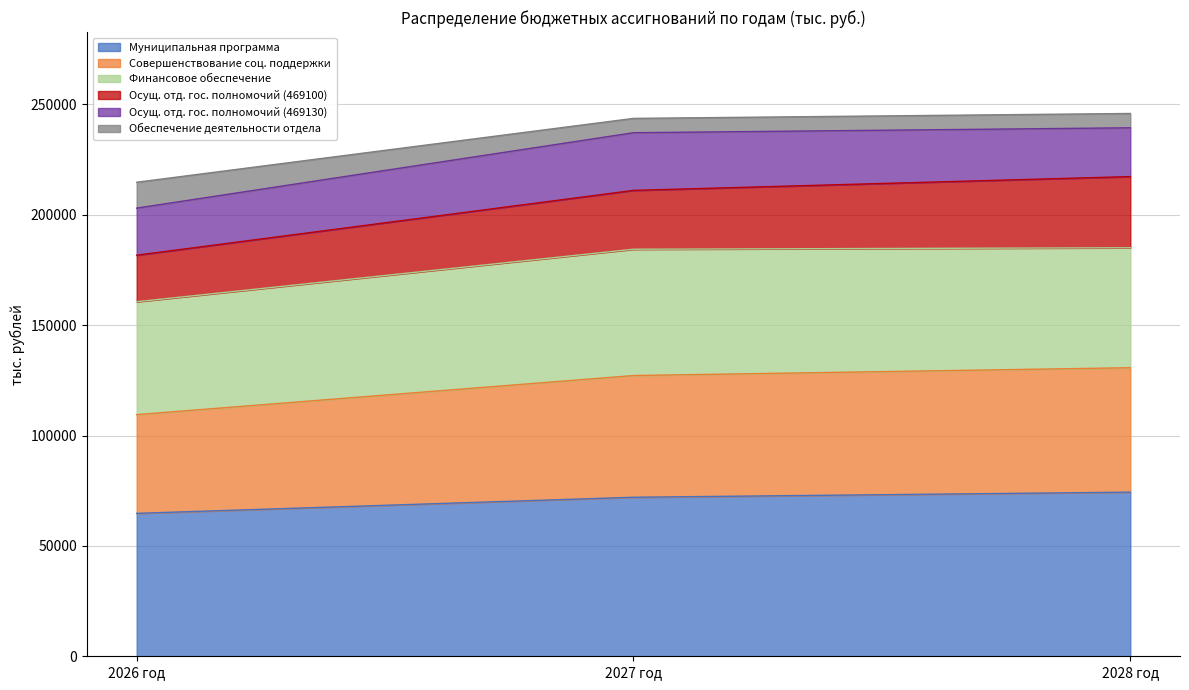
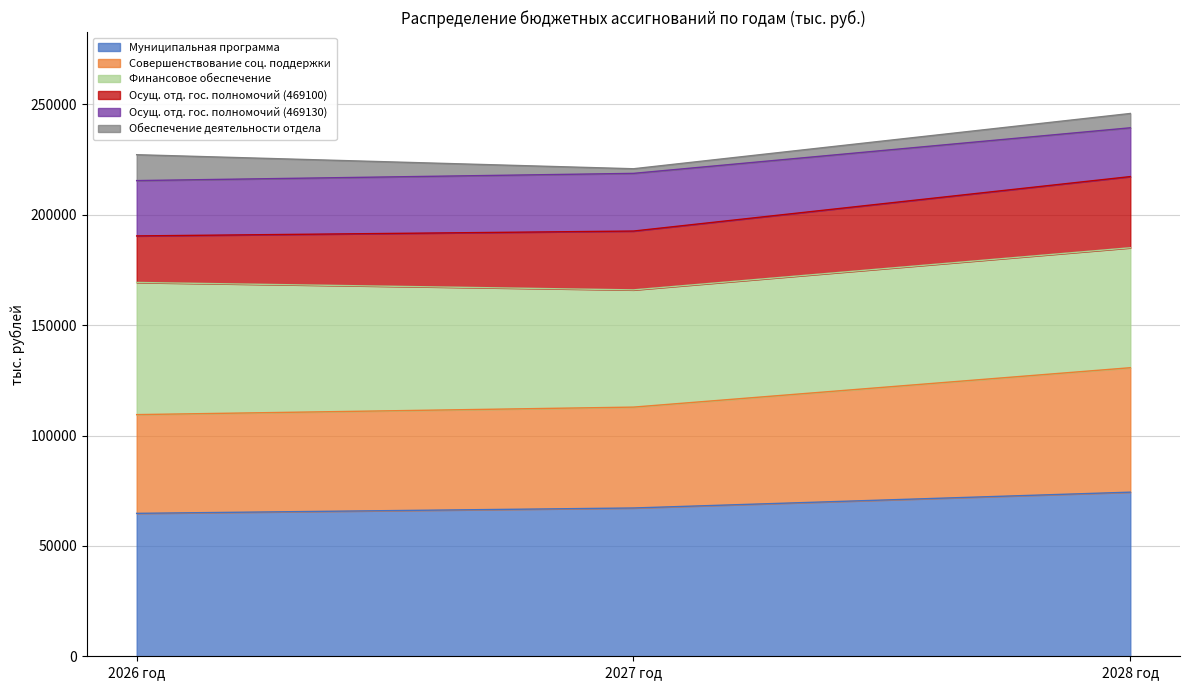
Финансовое обеспечение, 2026 год: 51000 -> 60000
Осущ. отд. гос. полномочий (469130), 2026 год: 21000 -> 25000
Муниципальная программа, 2027 год: 72000 -> 67000
Совершенствование соц. поддержки, 2027 год: 55000 -> 46000
Финансовое обеспечение, 2027 год: 57000 -> 53000
Обеспечение деятельности отдела, 2027 год: 6000 -> 2000
